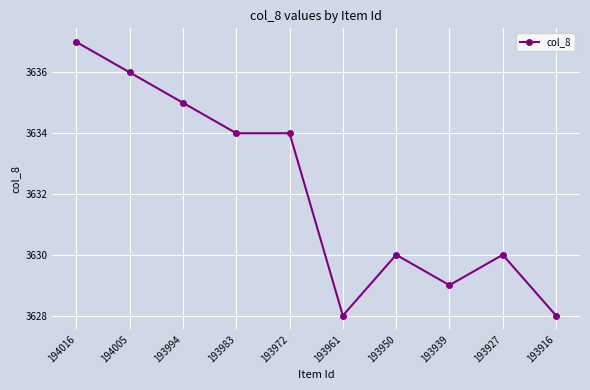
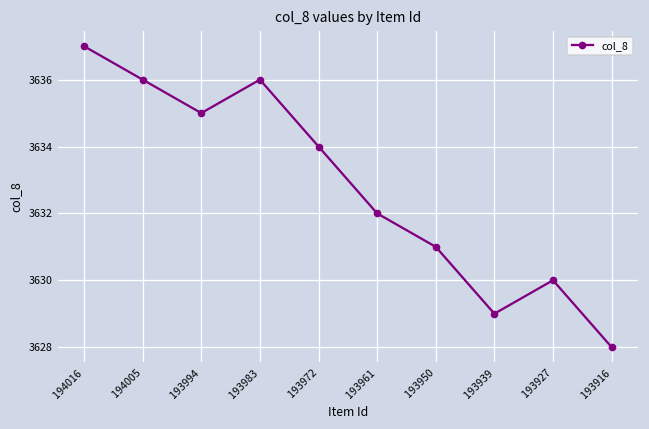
193983: 3634 -> 3636
193961: 3628 -> 3632
193950: 3630 -> 3631
